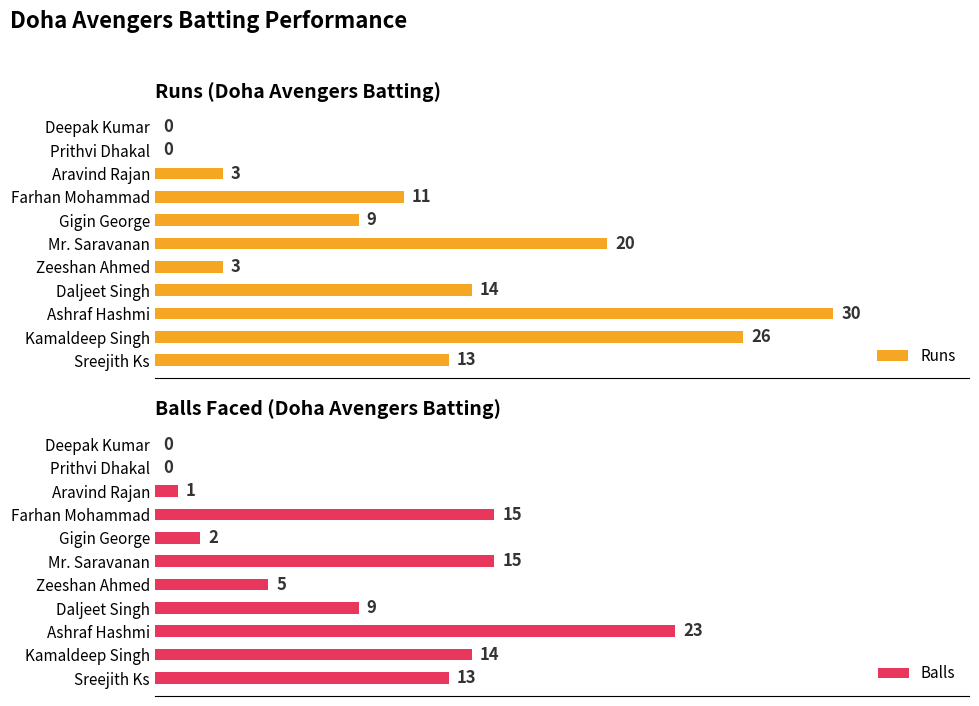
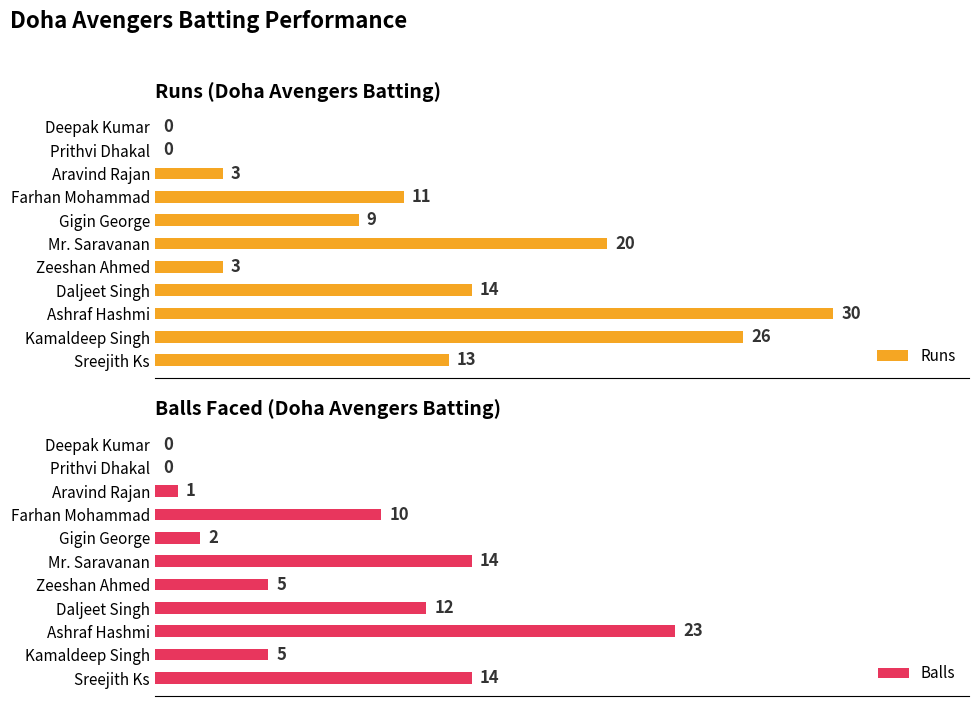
Balls Faced (Doha Avengers Batting), Farhan Mohammad: 15 -> 10
Balls Faced (Doha Avengers Batting), Mr. Saravanan: 15 -> 14
Balls Faced (Doha Avengers Batting), Daljeet Singh: 9 -> 12
Balls Faced (Doha Avengers Batting), Kamaldeep Singh: 14 -> 5
Balls Faced (Doha Avengers Batting), Sreejith Ks: 13 -> 14
